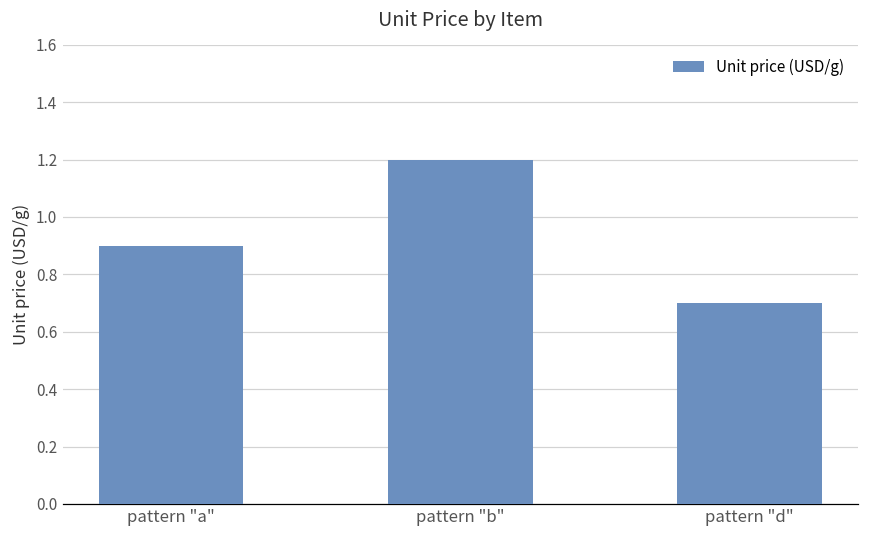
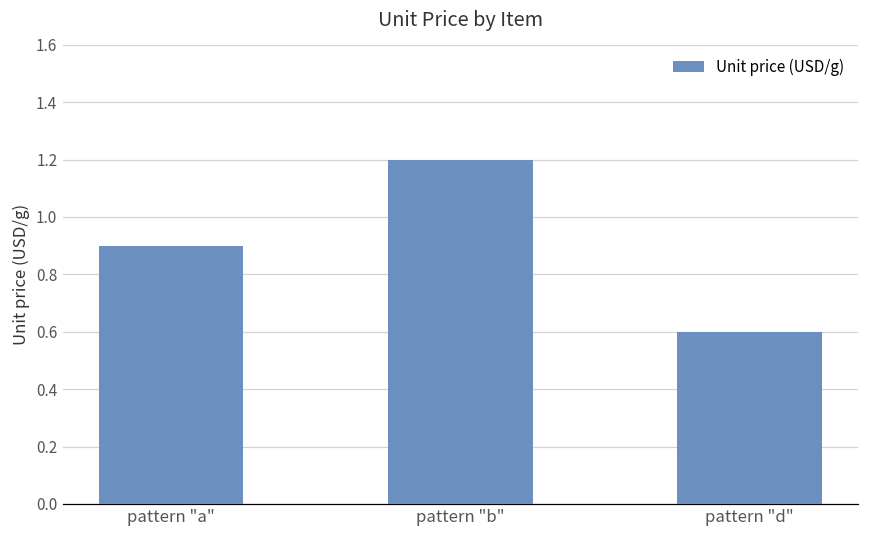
pattern "d": 0.7 -> 0.6
